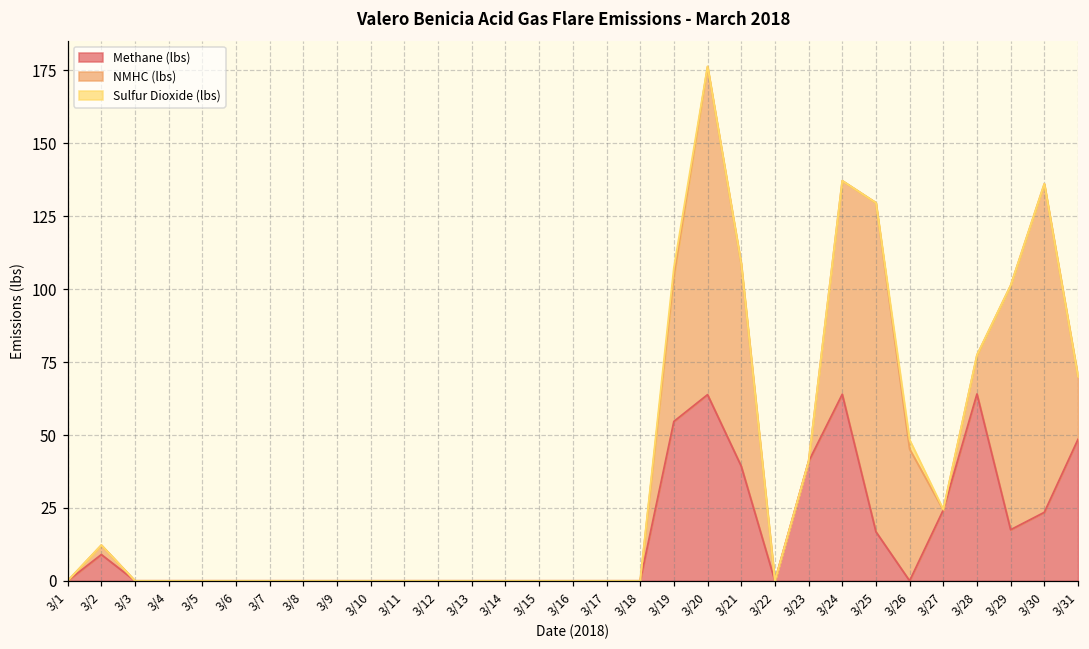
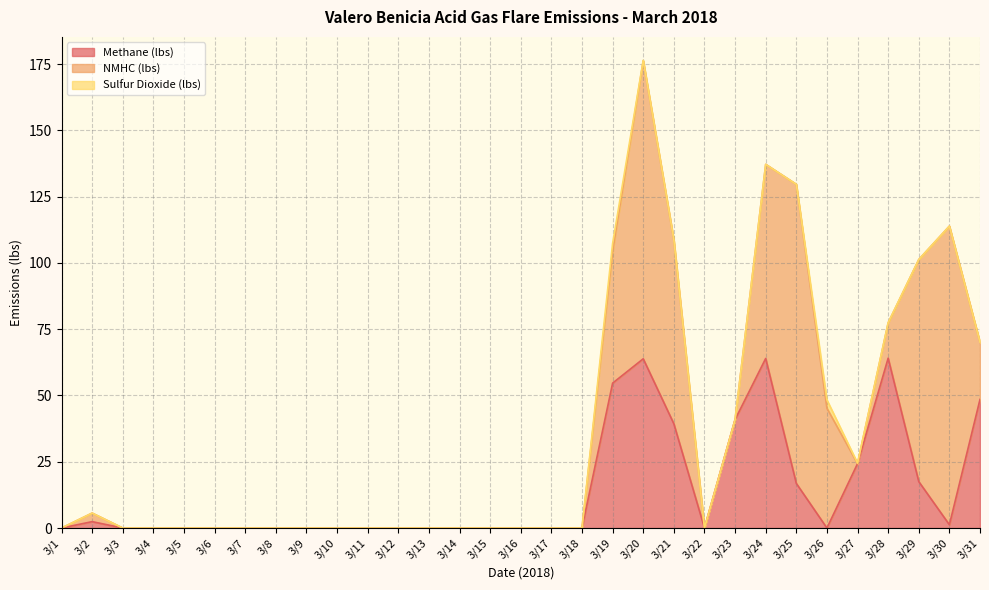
Methane (lbs), 3/2: 9 -> 2
Methane (lbs), 3/30: 23 -> 1
